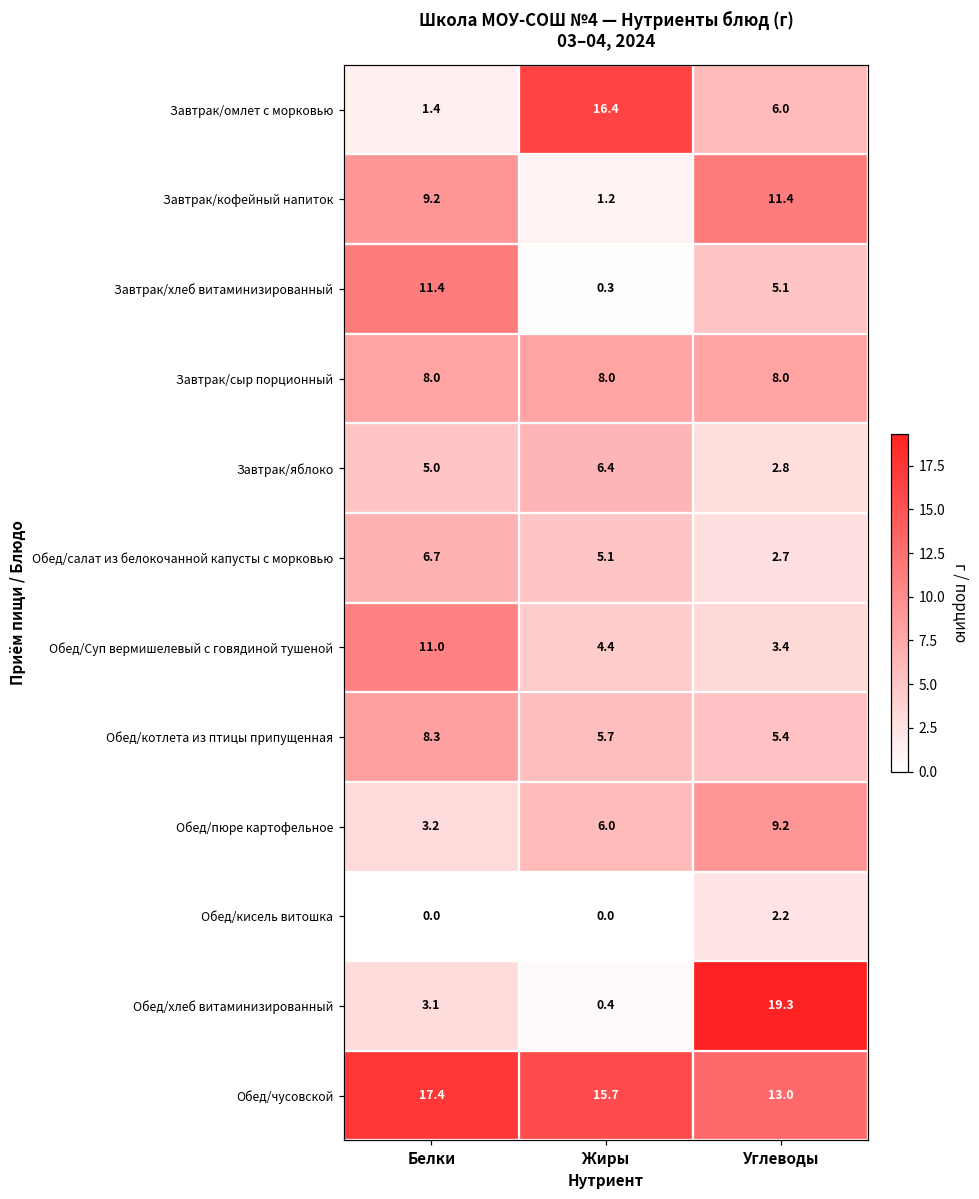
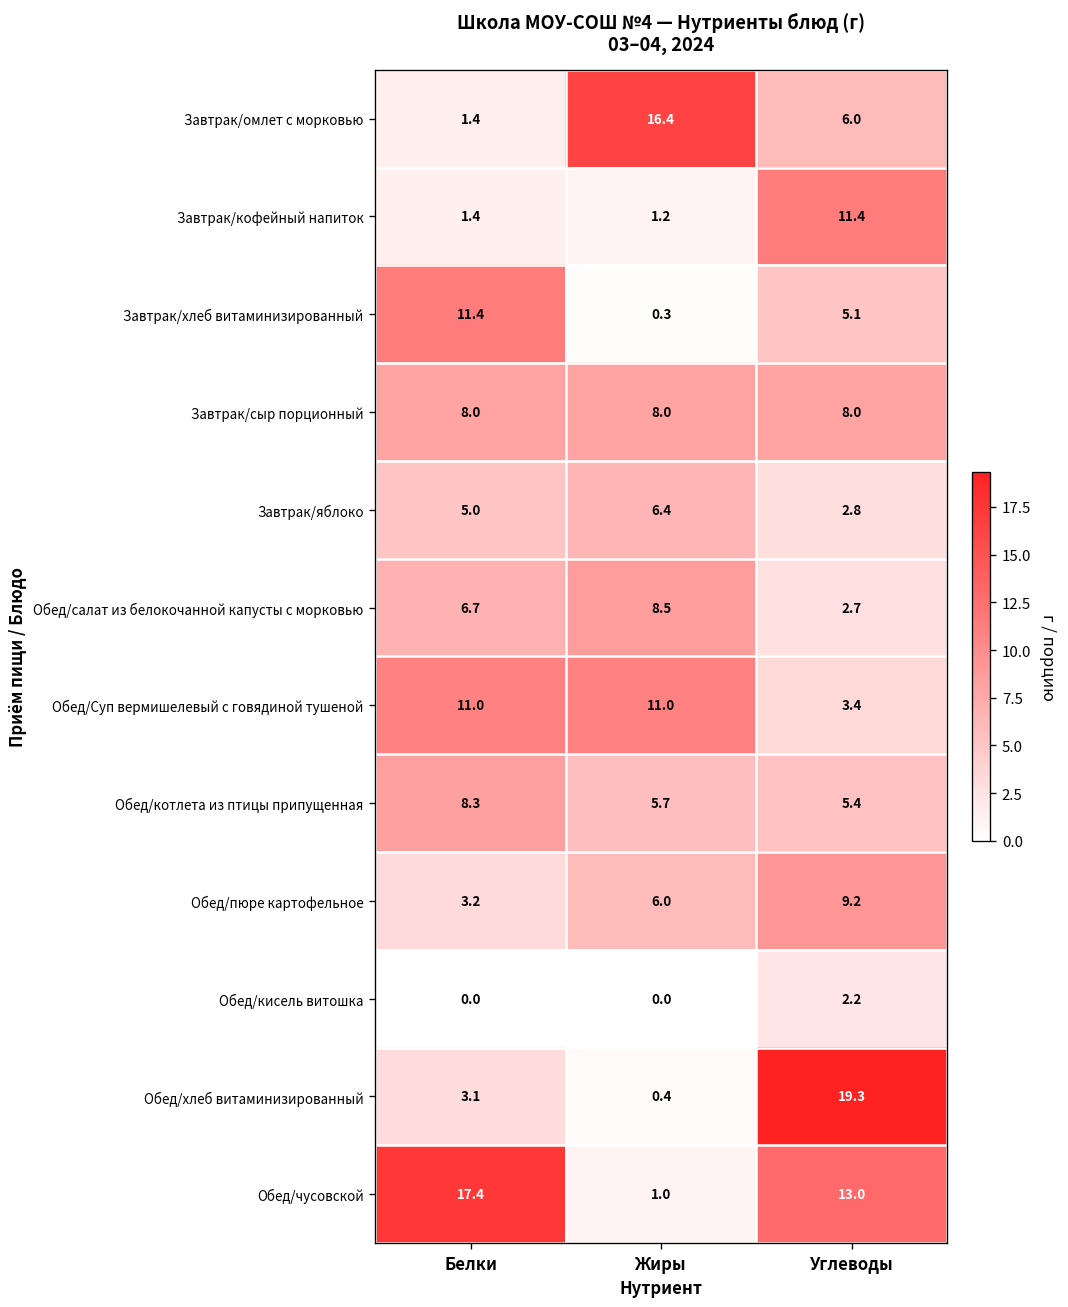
Завтрак/кофейный напиток, Белки: 9.2 -> 1.4
Обед/салат из белокочанной капусты с морковью, Жиры: 5.1 -> 8.5
Обед/Суп вермишелевый с говядиной тушеной, Жиры: 4.4 -> 11.0
Обед/чусовской, Жиры: 15.7 -> 1.0
